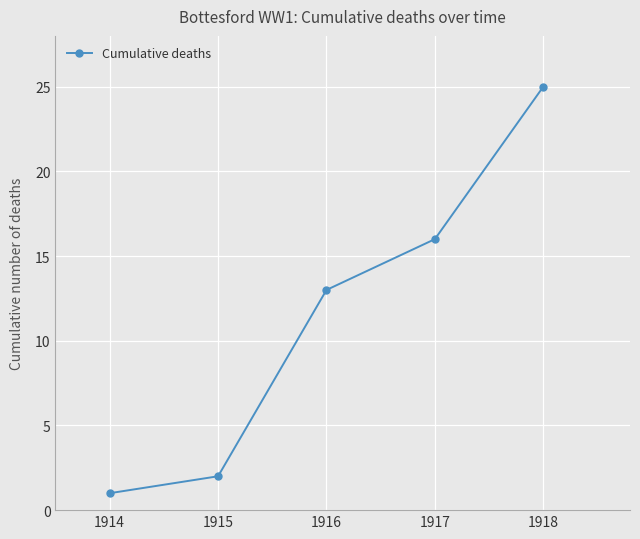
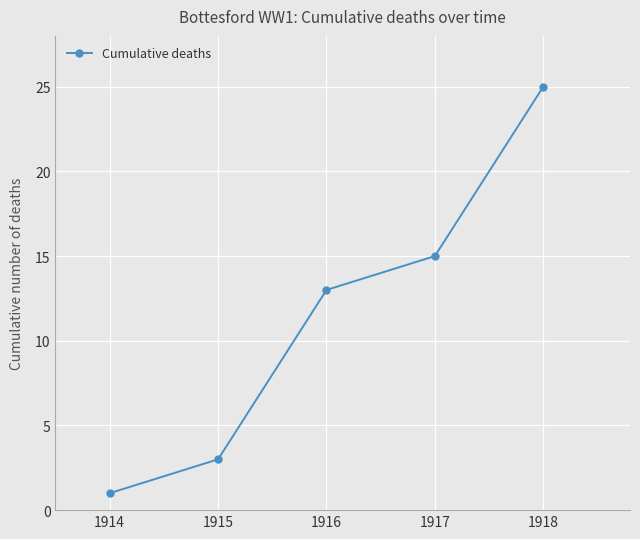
1915: 2 -> 3
1917: 16 -> 15
